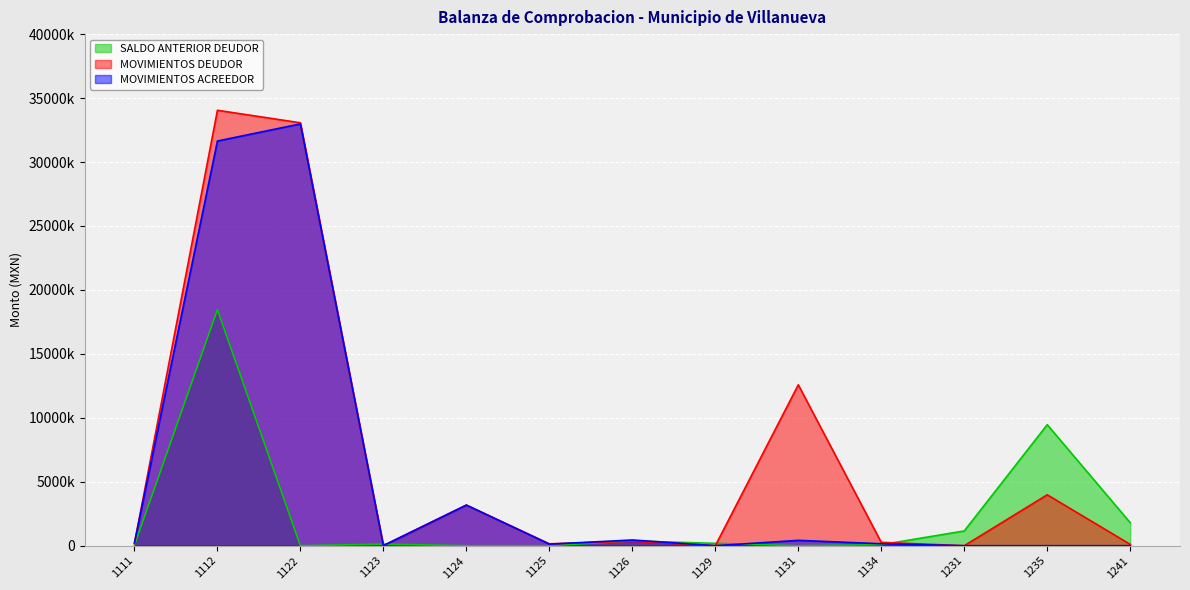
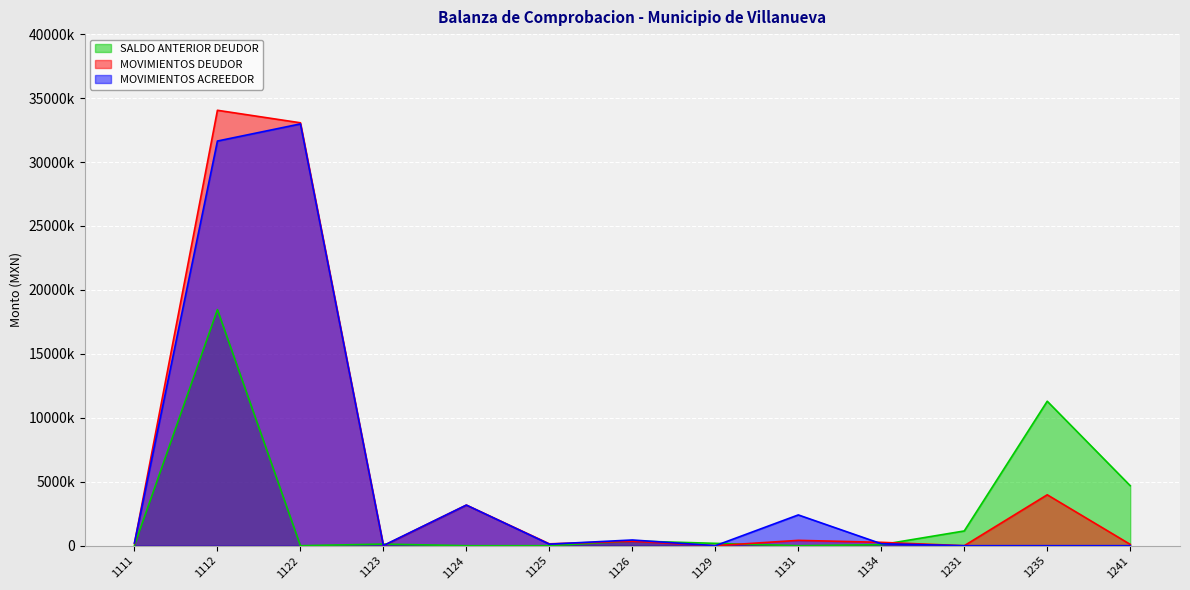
MOVIMIENTOS DEUDOR, 1131: 12600000 -> 400000
MOVIMIENTOS ACREEDOR, 1131: 400000 -> 2400000
SALDO ANTERIOR DEUDOR, 1235: 9500000 -> 11300000
SALDO ANTERIOR DEUDOR, 1241: 1800000 -> 4700000
